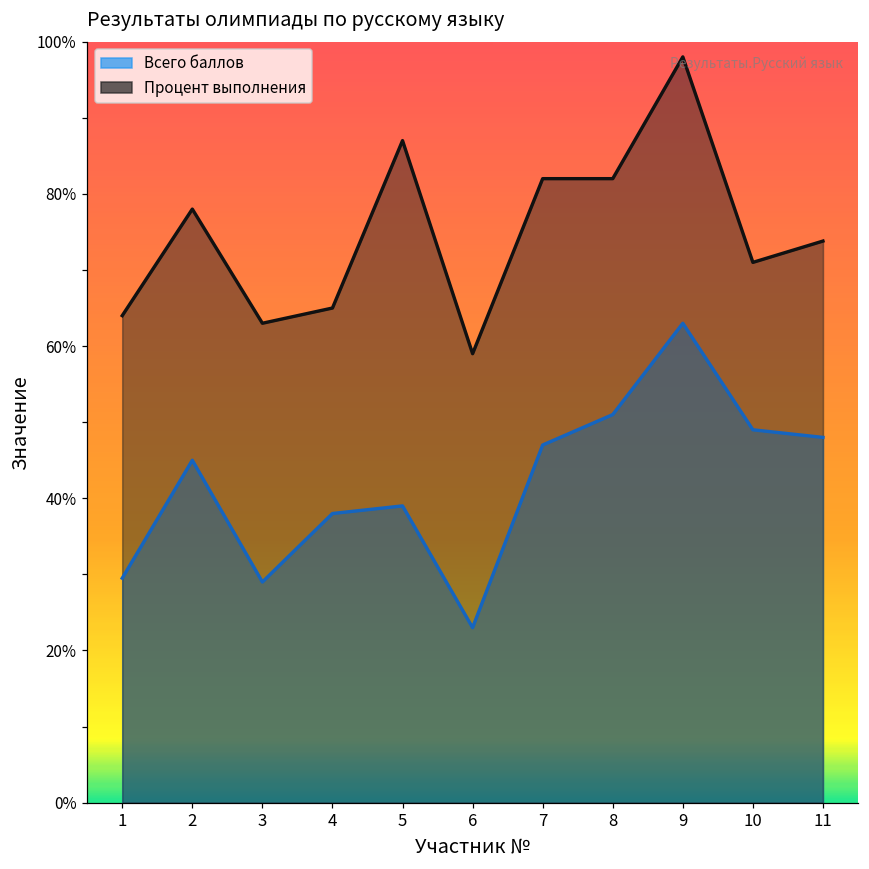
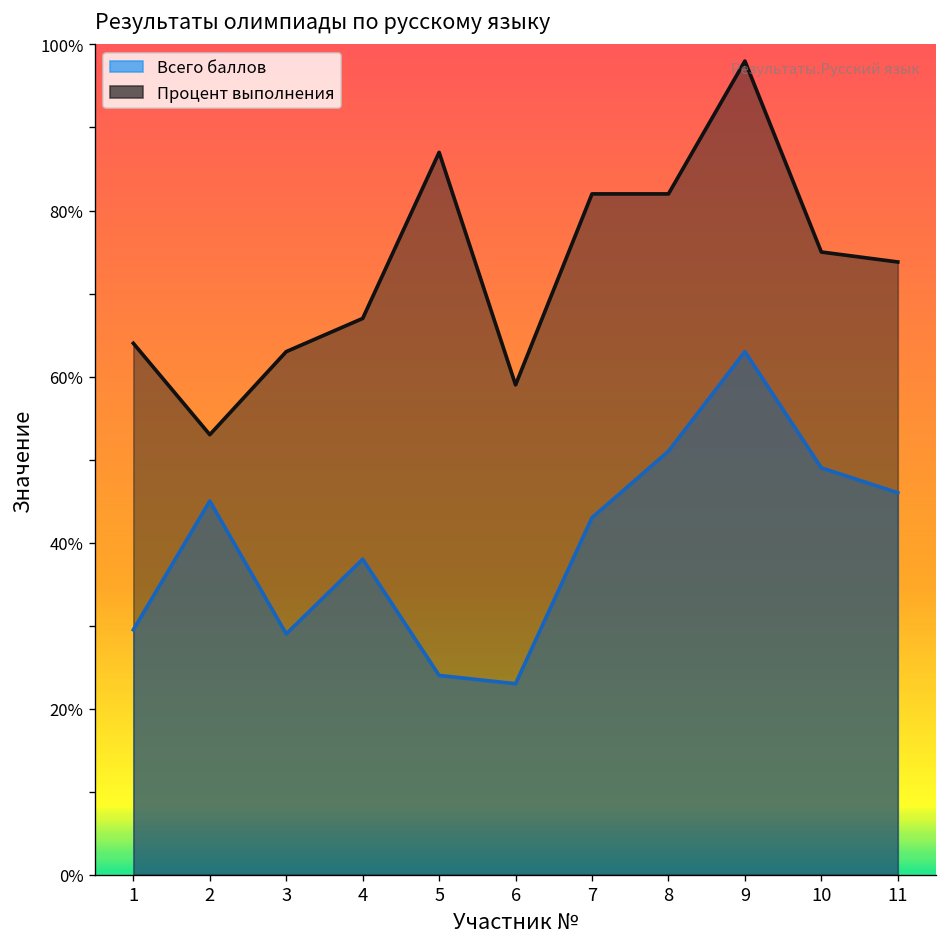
Процент выполнения, 2: 78% -> 53%
Процент выполнения, 4: 65% -> 67%
Всего баллов, 5: 39% -> 24%
Всего баллов, 7: 47% -> 43%
Процент выполнения, 10: 71% -> 75%
Всего баллов, 11: 48% -> 46%
